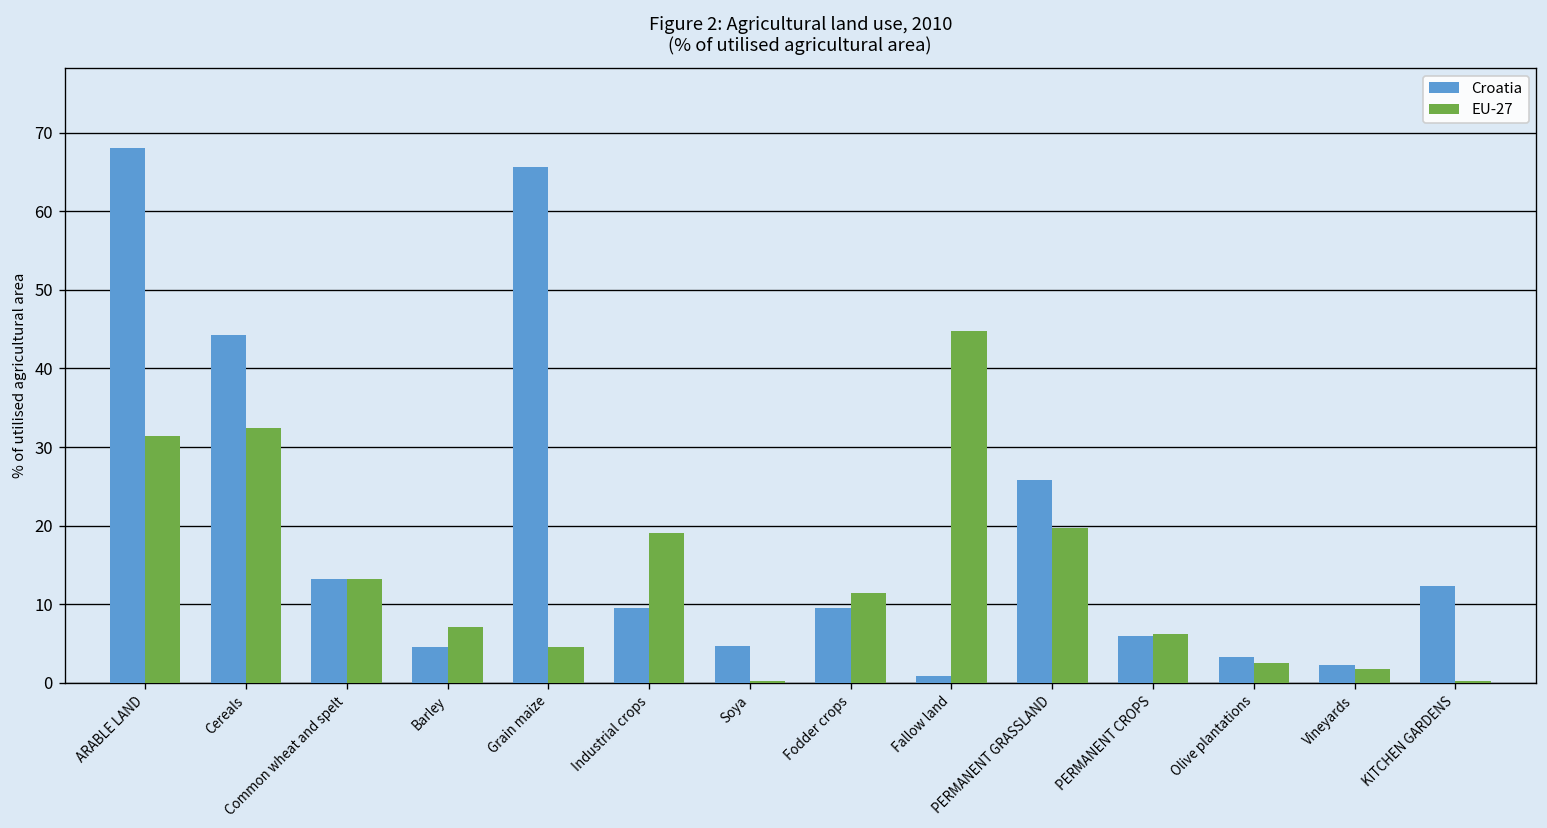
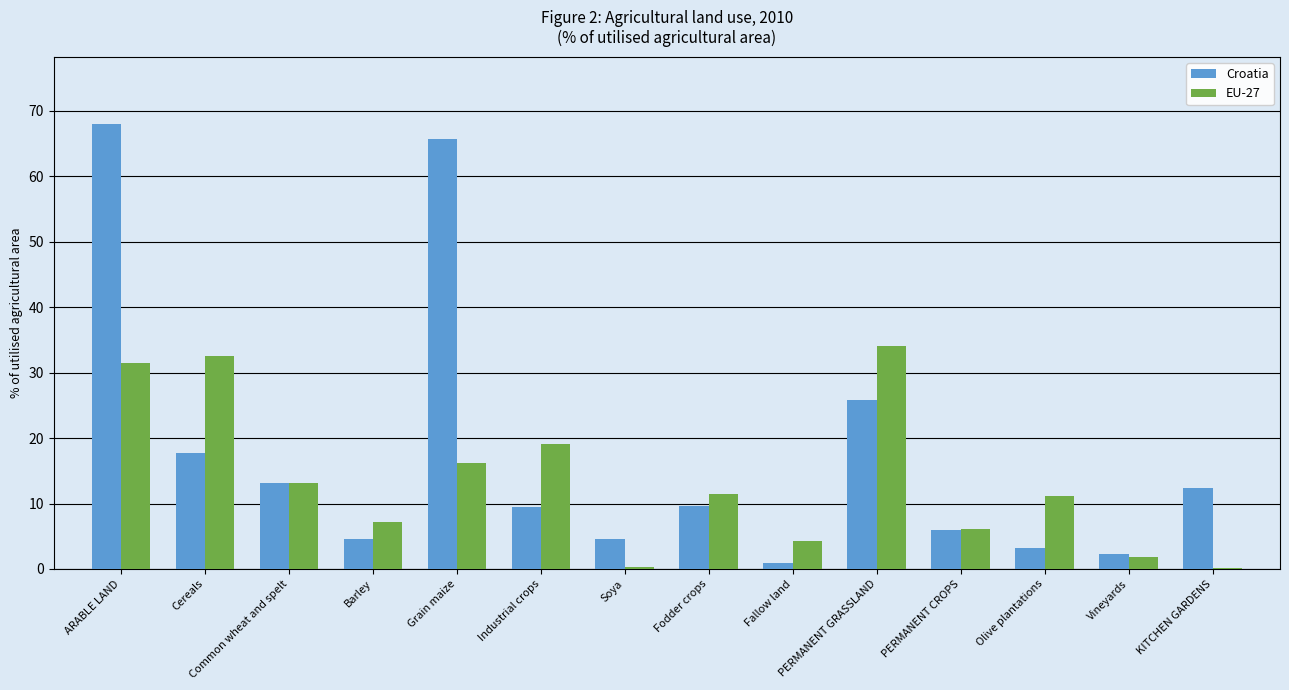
Croatia, Cereals: 44 -> 18
EU-27, Grain maize: 5 -> 16
EU-27, Fallow land: 45 -> 4
EU-27, PERMANENT GRASSLAND: 20 -> 34
EU-27, Olive plantations: 3 -> 11
